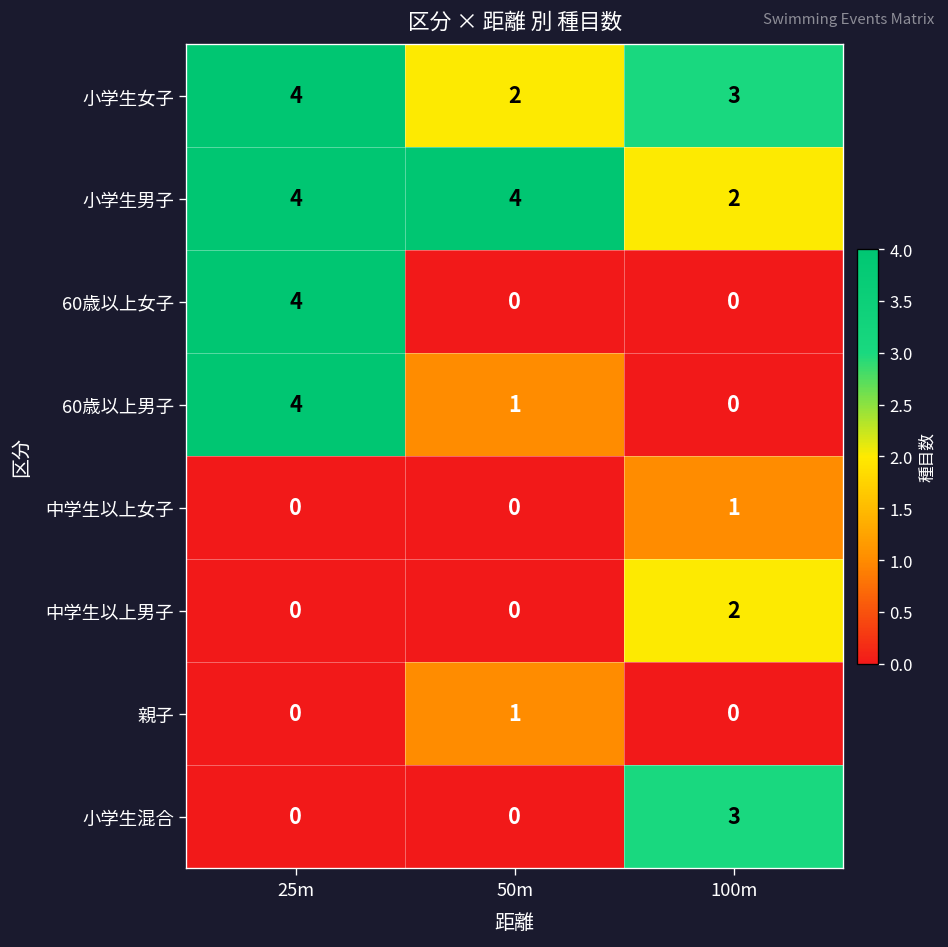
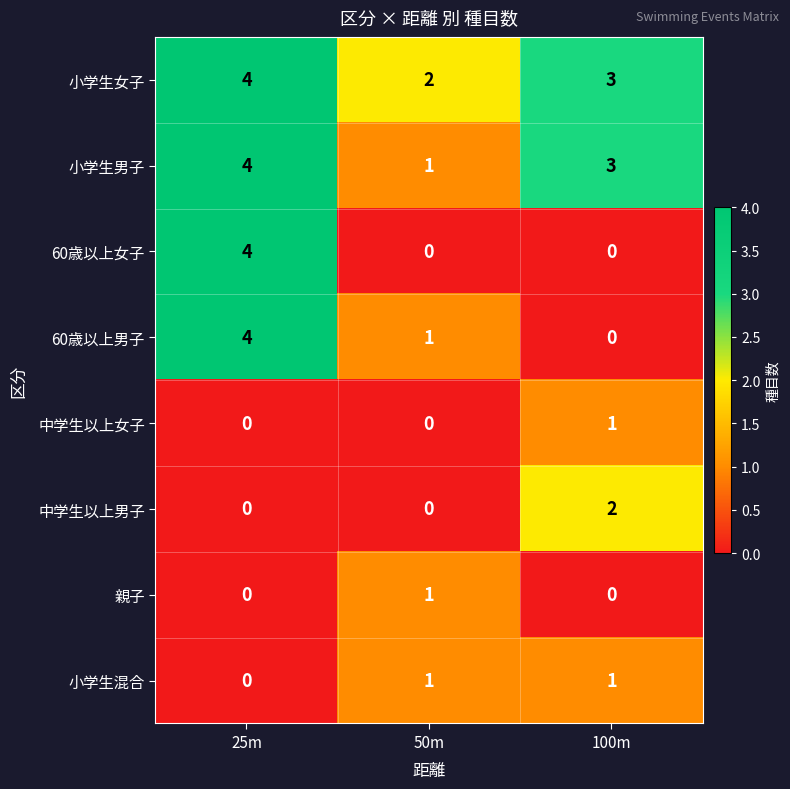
小学生男子, 50m: 4 -> 1
小学生男子, 100m: 2 -> 3
小学生混合, 50m: 0 -> 1
小学生混合, 100m: 3 -> 1
